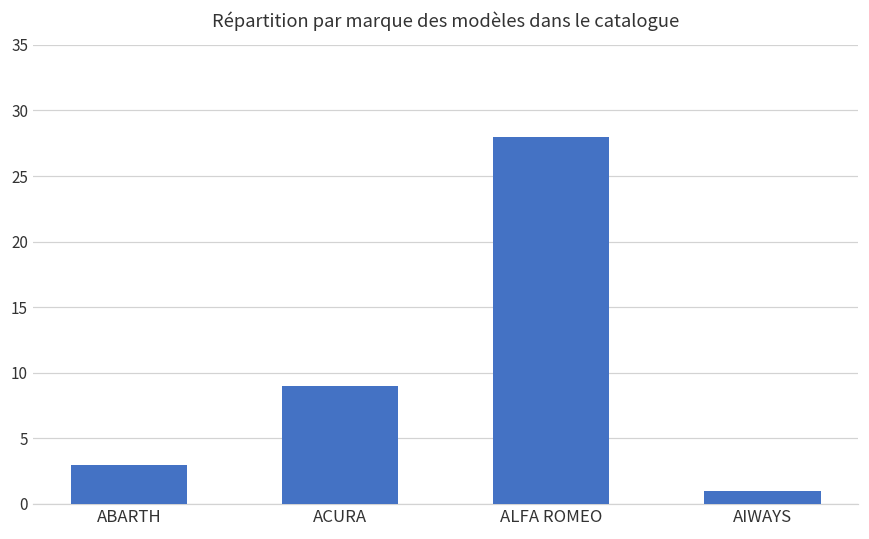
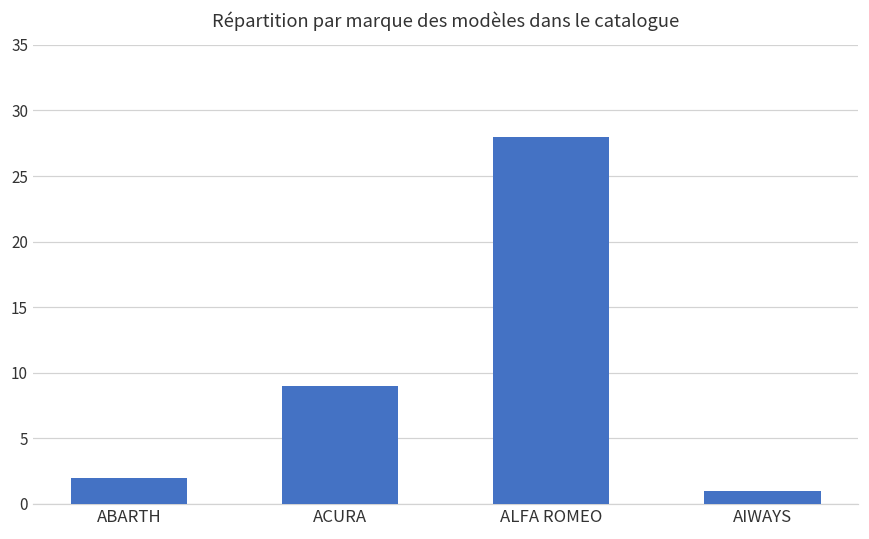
ABARTH: 3 -> 2
